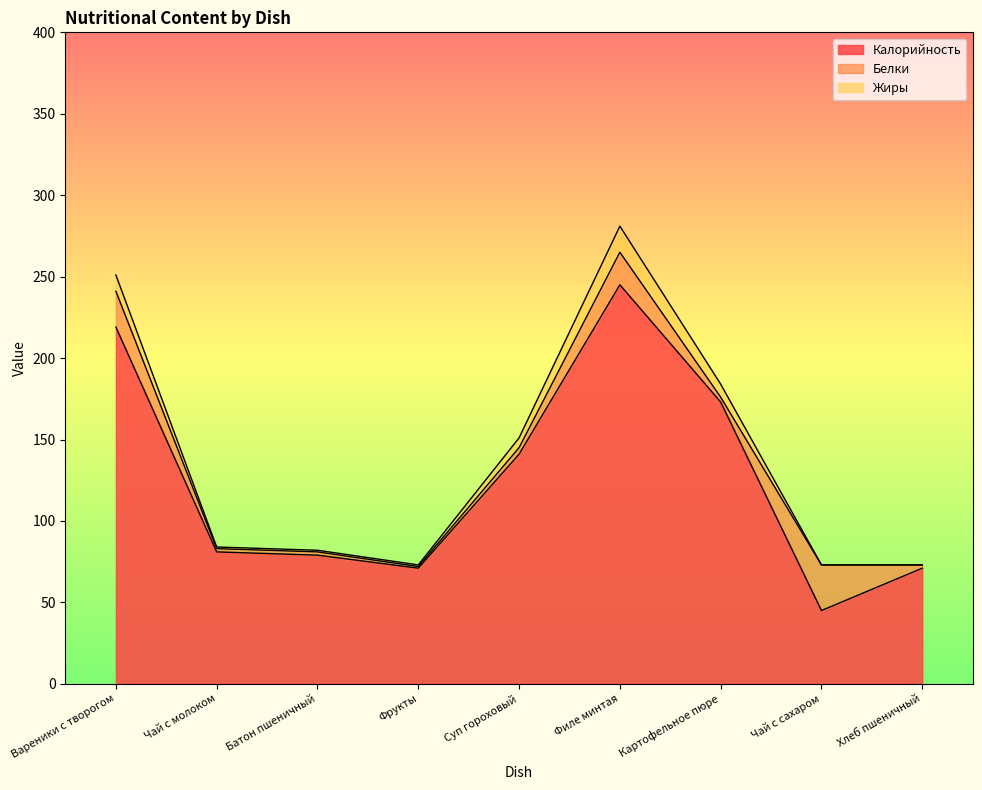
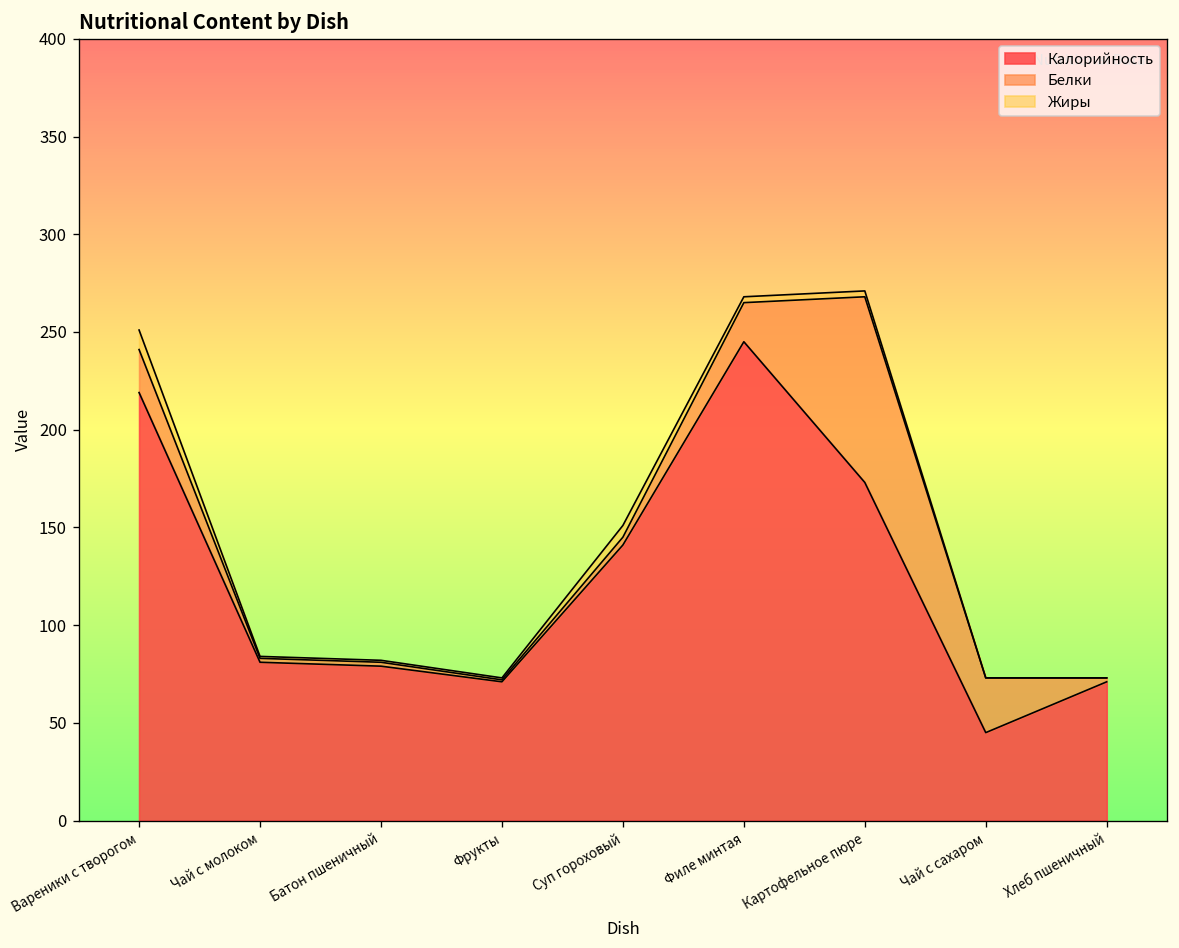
Жиры, Филе минтая: 16 -> 3
Белки, Картофельное пюре: 3 -> 95
Жиры, Картофельное пюре: 8 -> 3
